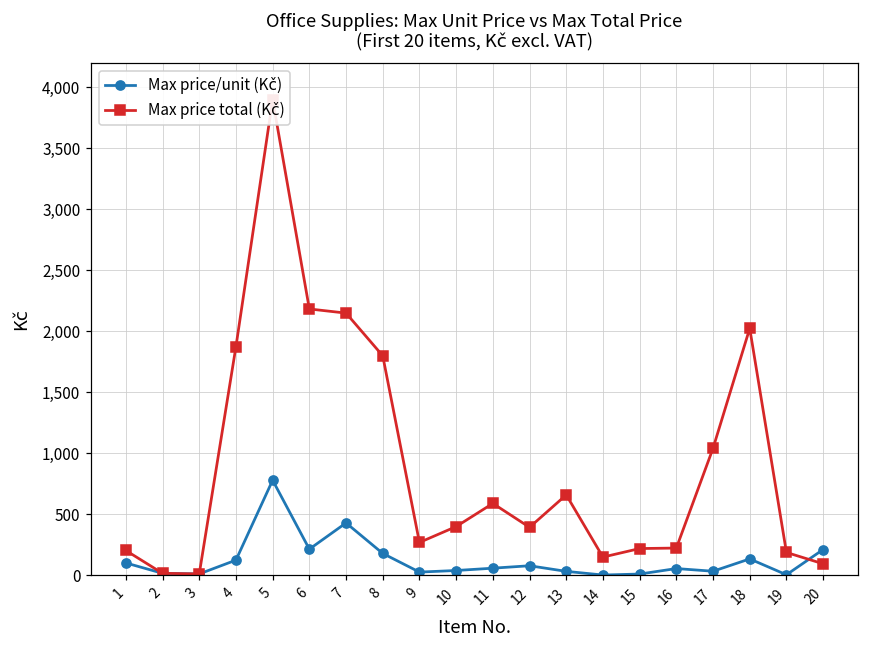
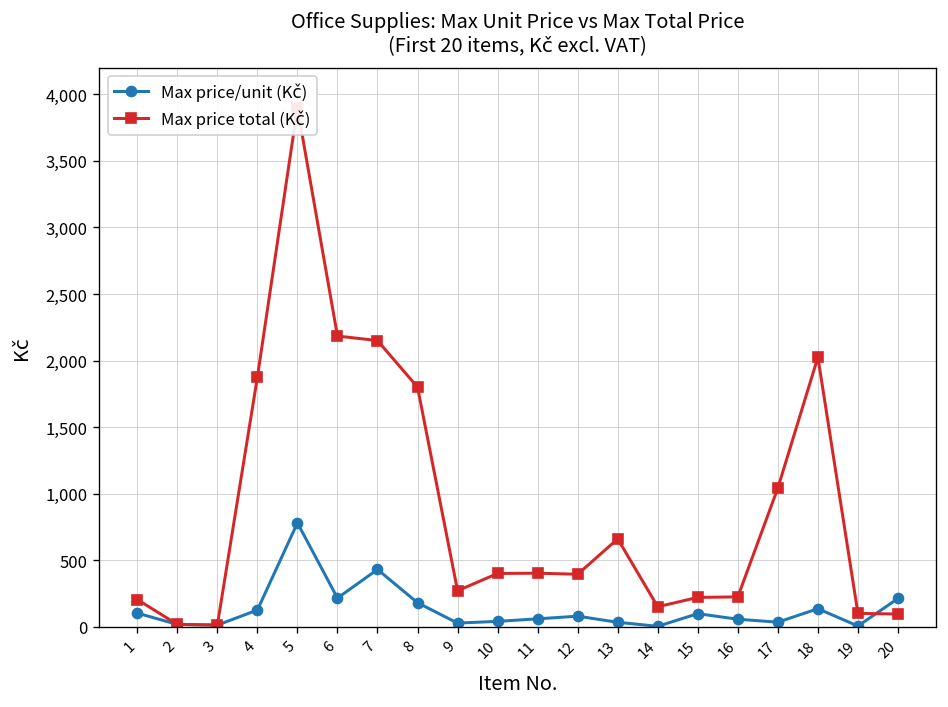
Max price total (Kč), 11: 590 -> 400
Max price/unit (Kč), 15: 10 -> 100
Max price total (Kč), 19: 190 -> 100
